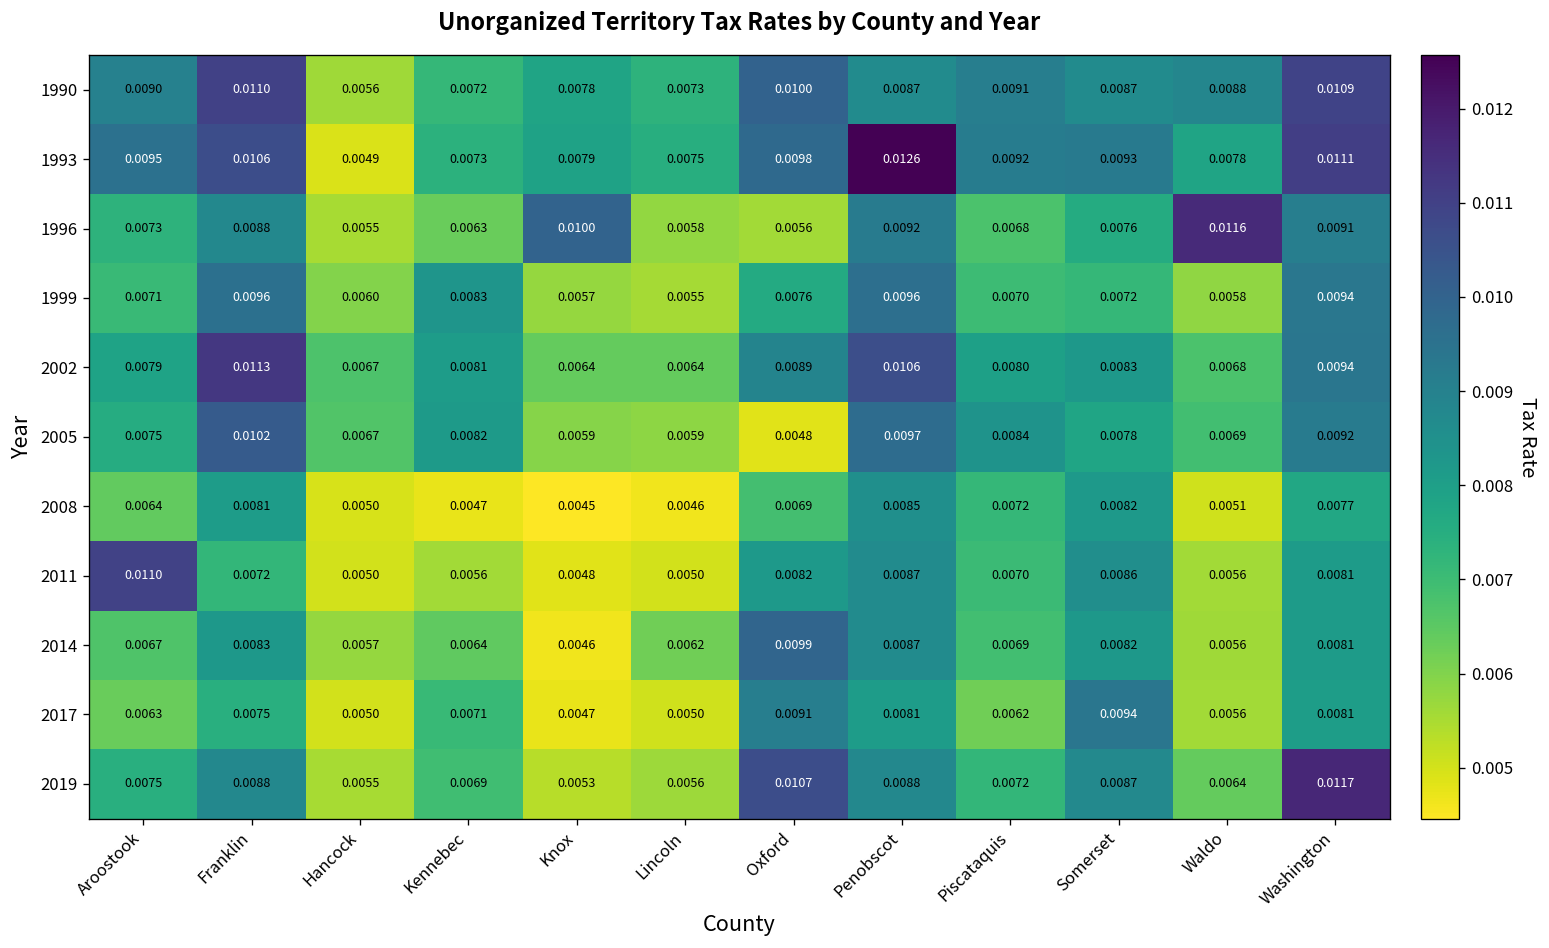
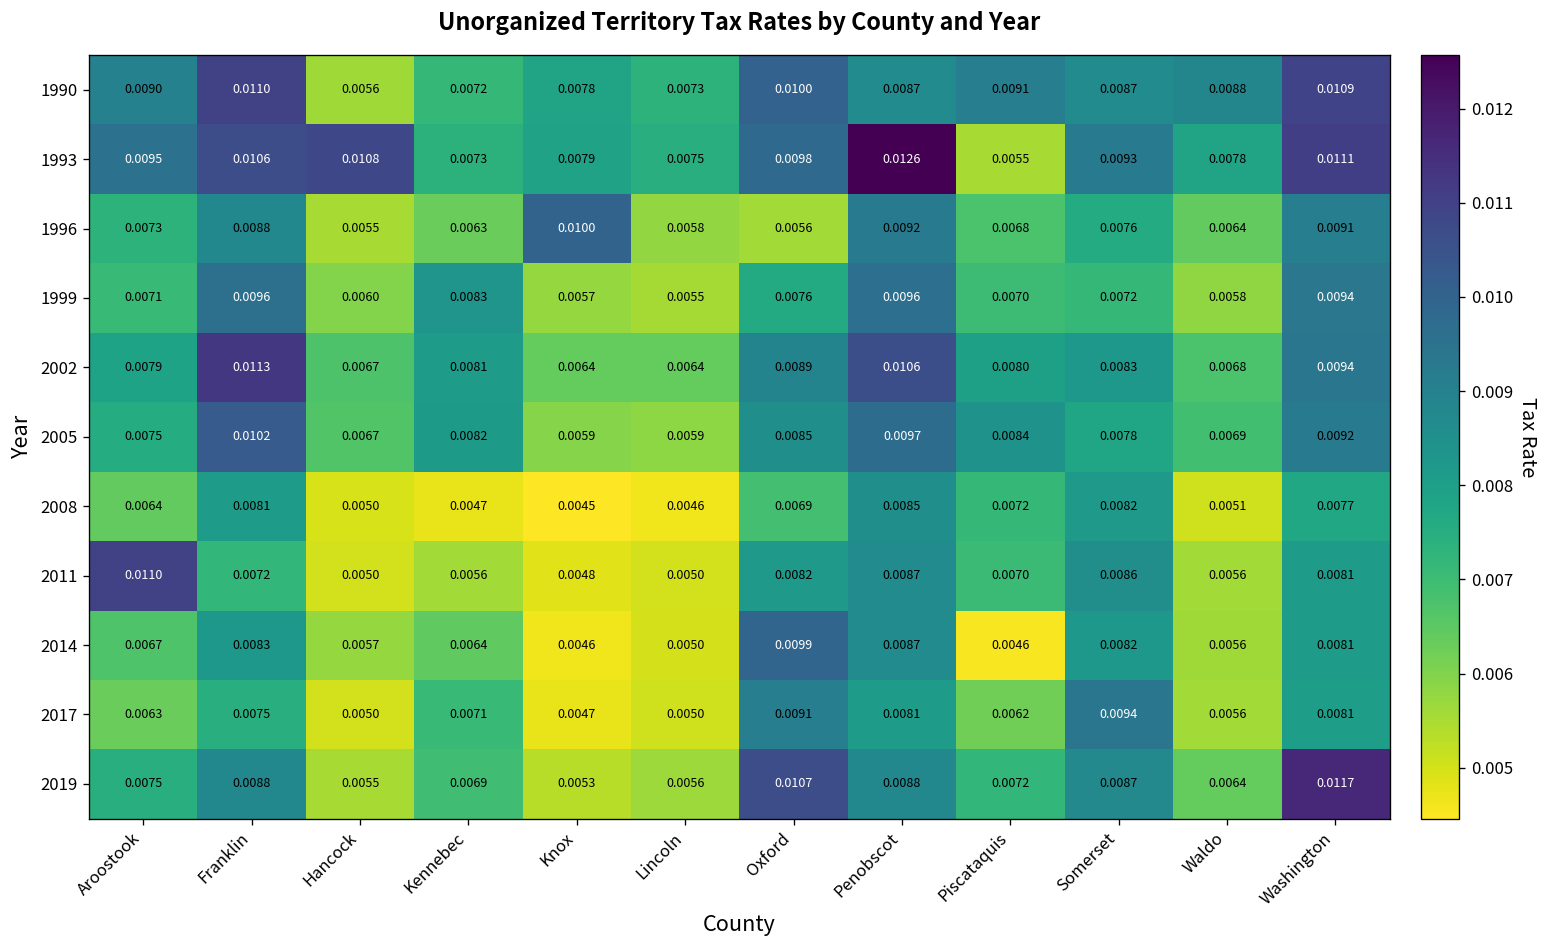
1993, Hancock: 0.0049 -> 0.0108
1993, Piscataquis: 0.0092 -> 0.0055
1996, Waldo: 0.0116 -> 0.0064
2005, Oxford: 0.0048 -> 0.0085
2014, Lincoln: 0.0062 -> 0.0050
2014, Piscataquis: 0.0069 -> 0.0046
